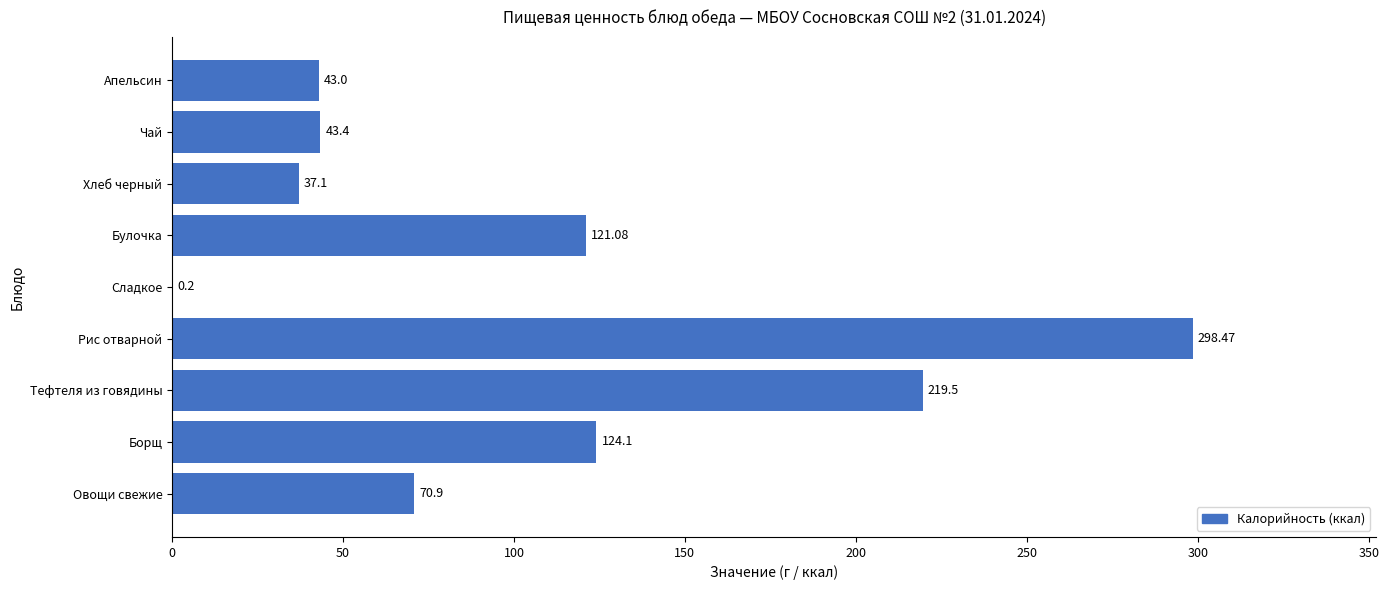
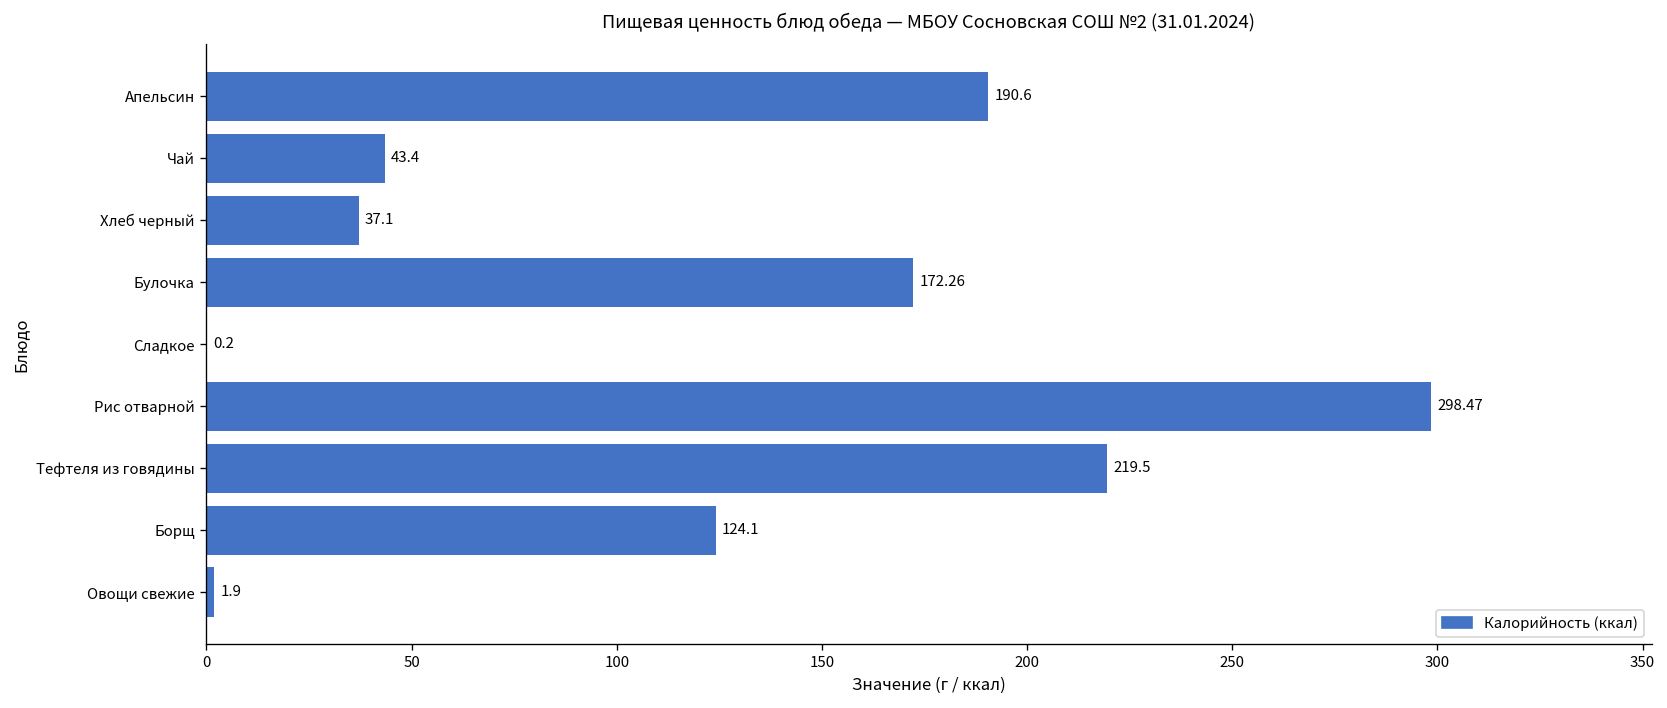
Апельсин: 43.0 -> 190.6
Булочка: 121.08 -> 172.26
Овощи свежие: 70.9 -> 1.9
